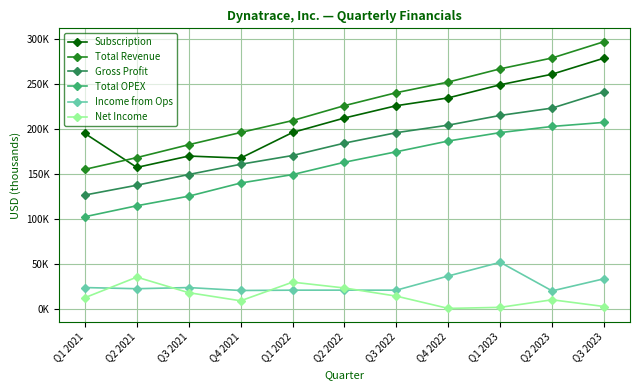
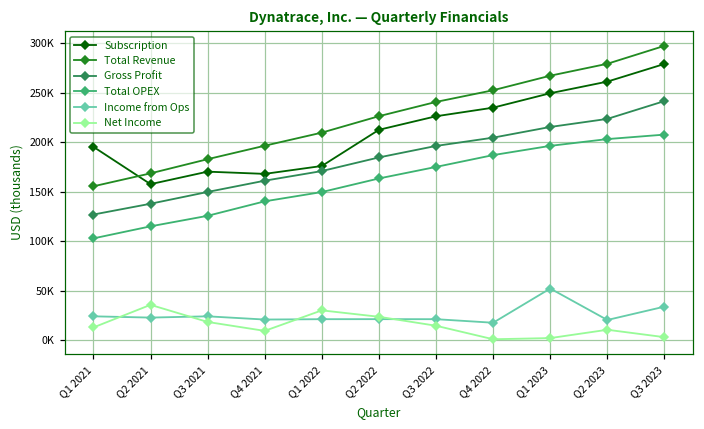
Subscription, Q1 2022: 200000 -> 180000
Income from Ops, Q4 2022: 40000 -> 20000
